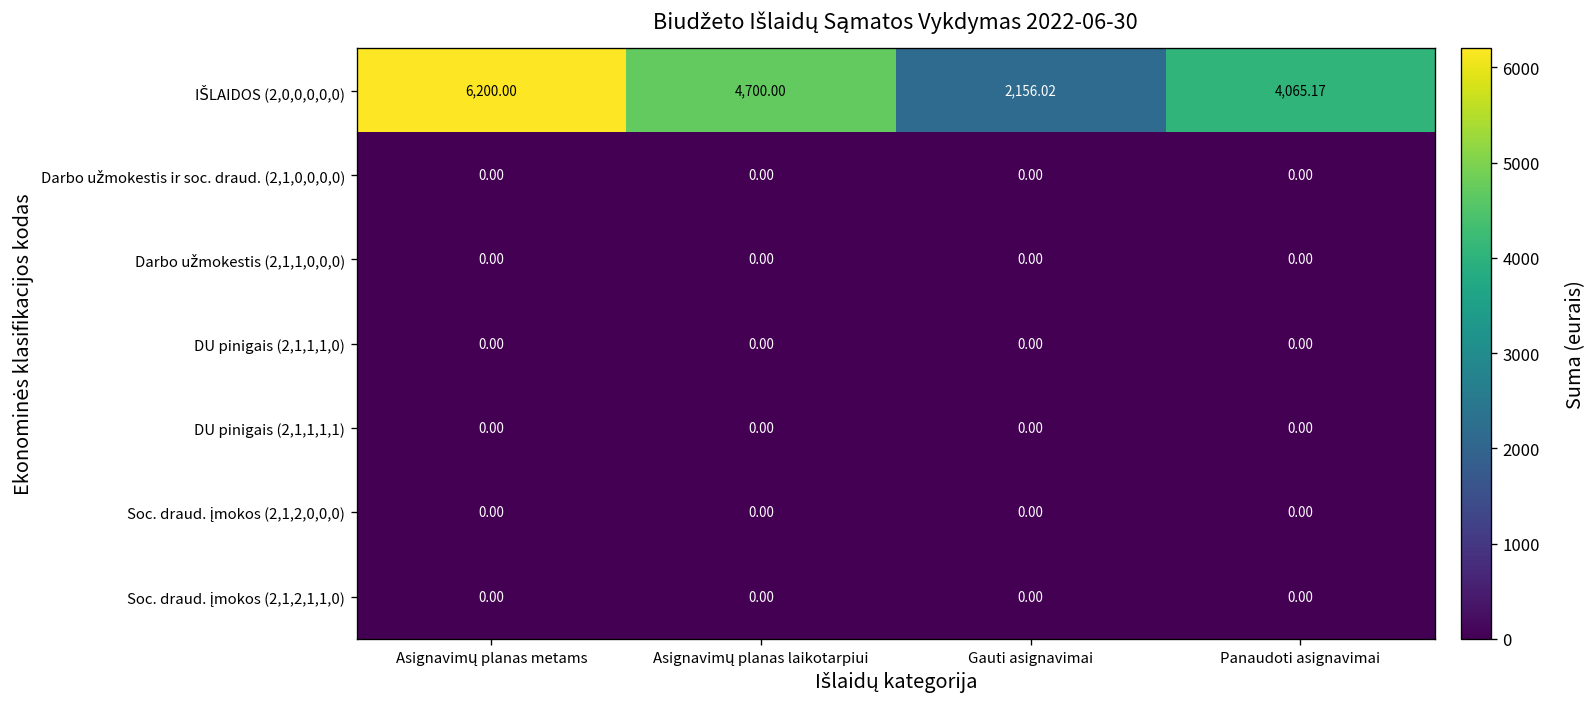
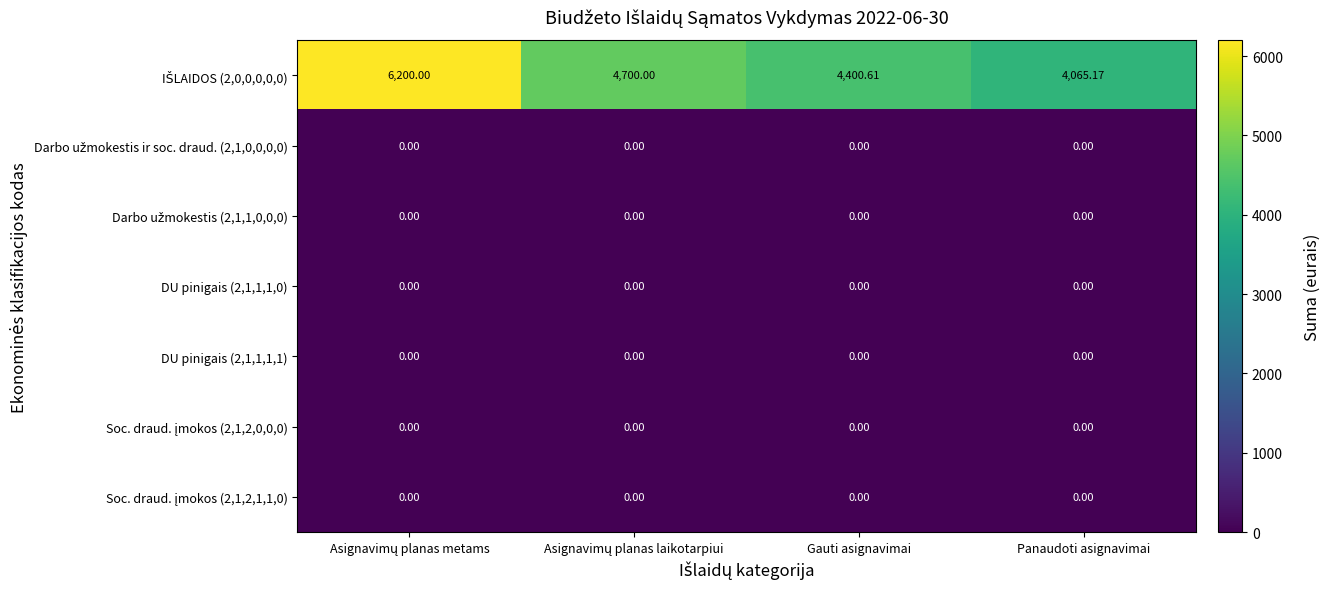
IŠLAIDOS (2,0,0,0,0,0), Gauti asignavimai: 2,156.02 -> 4,400.61
